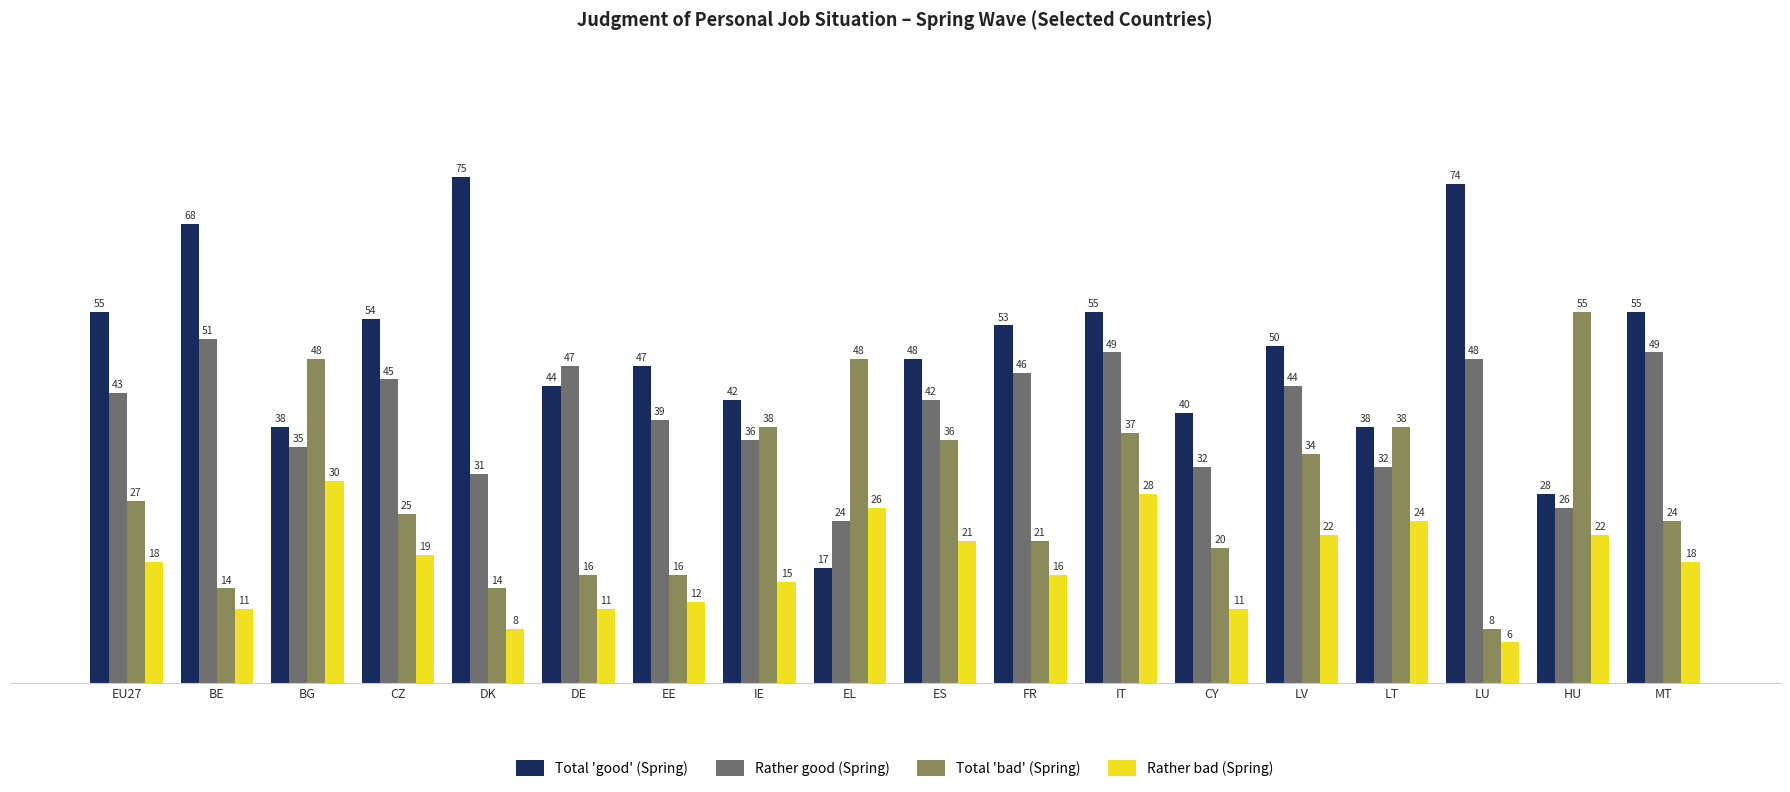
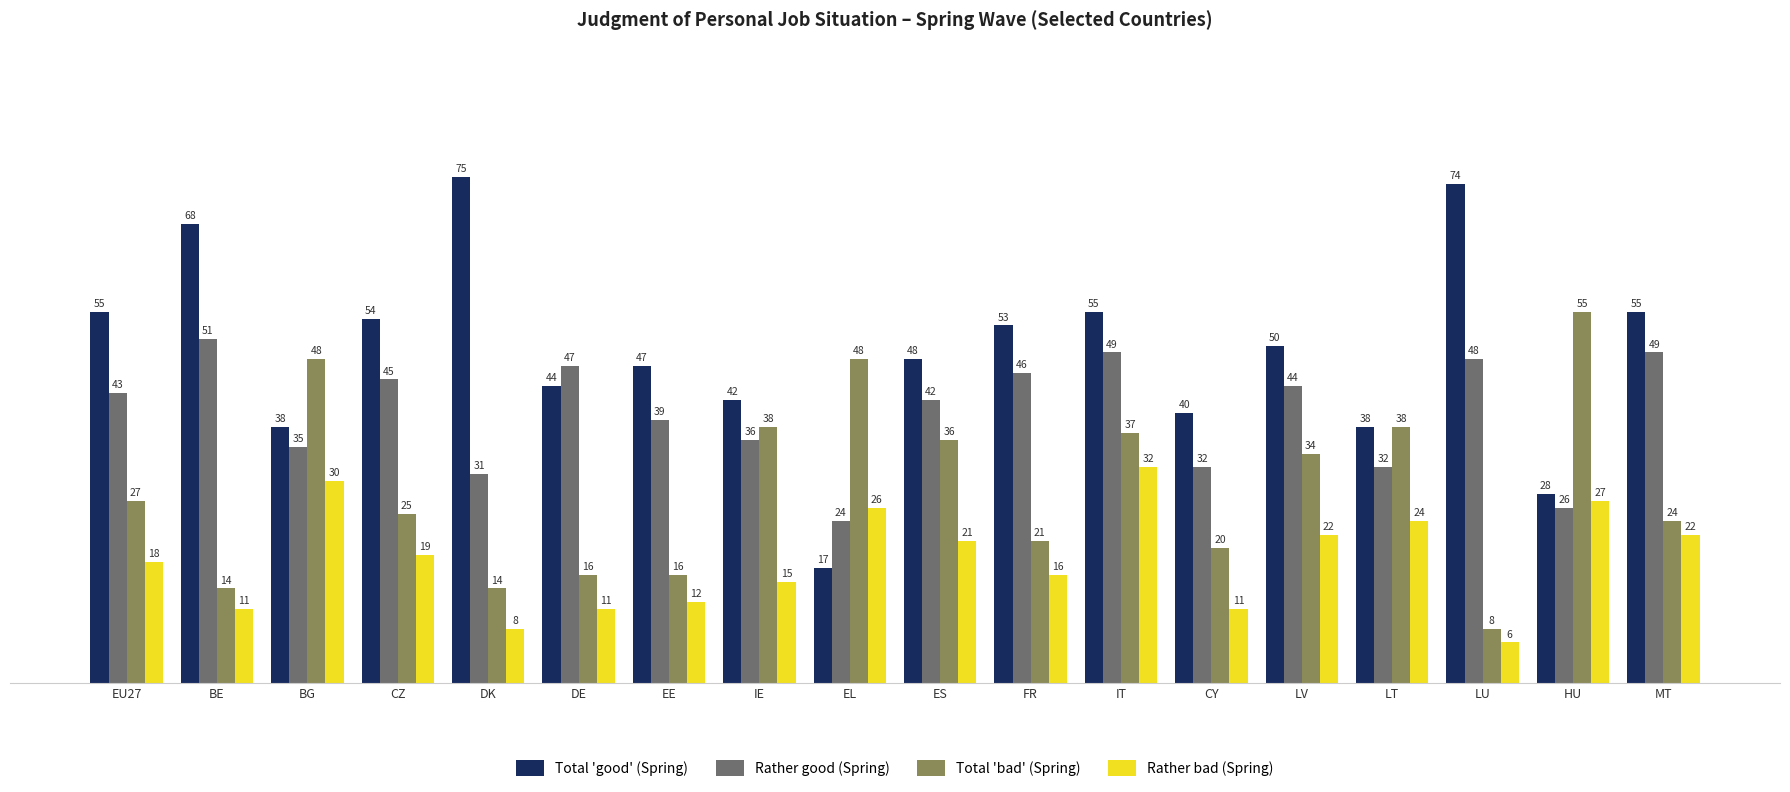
Rather bad (Spring), IT: 28 -> 32
Rather bad (Spring), HU: 22 -> 27
Rather bad (Spring), MT: 18 -> 22
